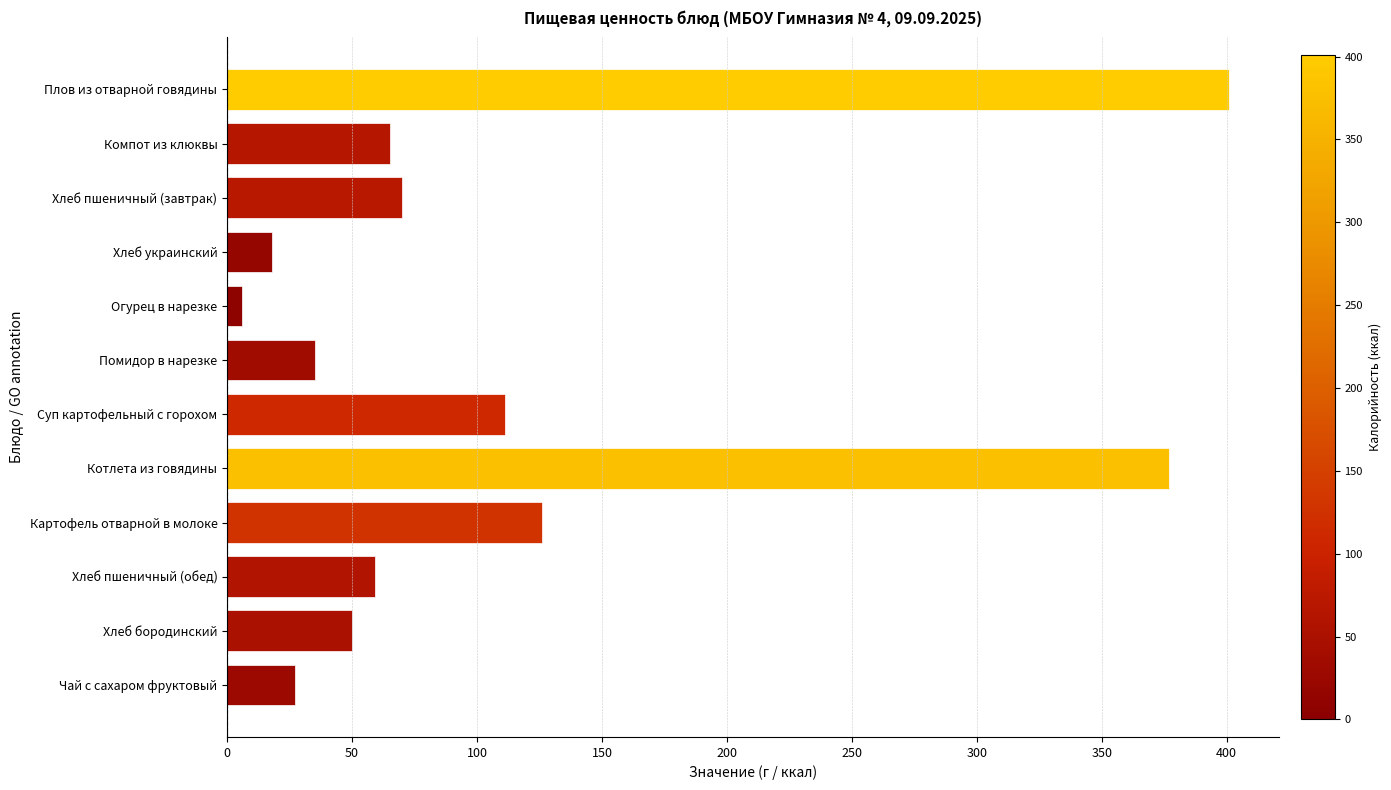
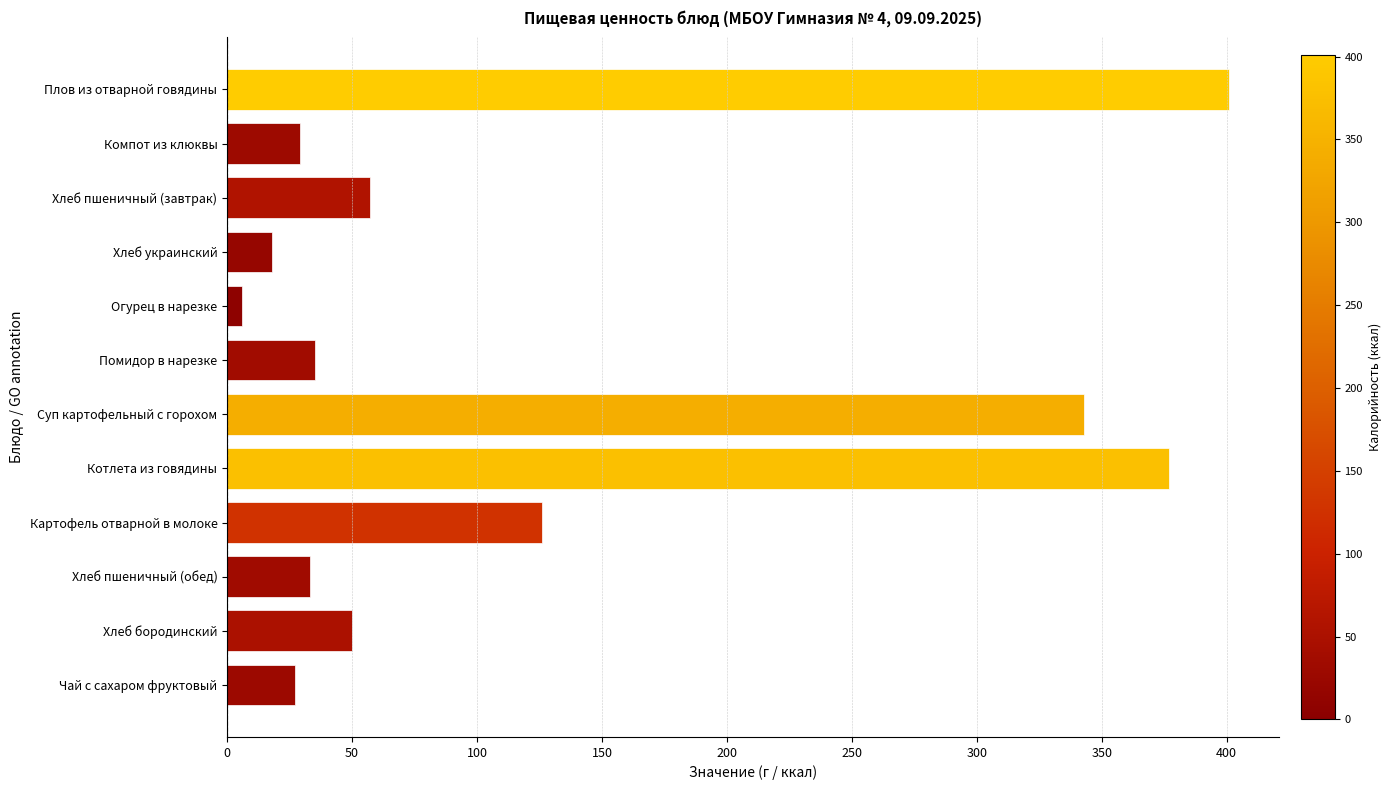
Компот из клюквы: 65 -> 29
Хлеб пшеничный (завтрак): 70 -> 57
Суп картофельный с горохом: 111 -> 343
Хлеб пшеничный (обед): 59 -> 33
